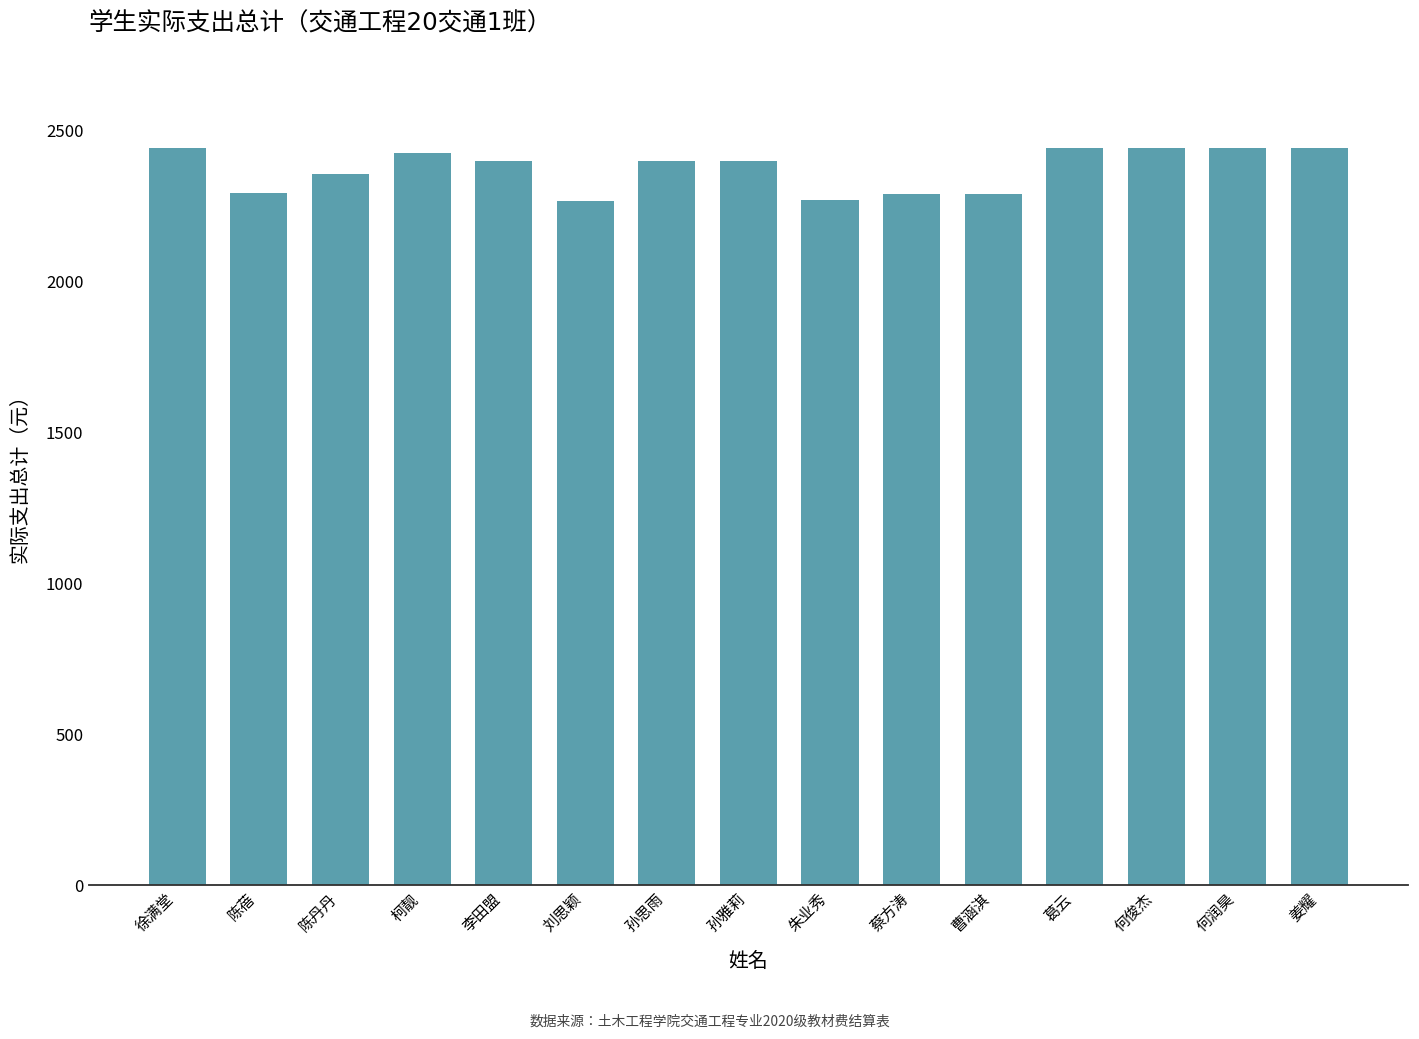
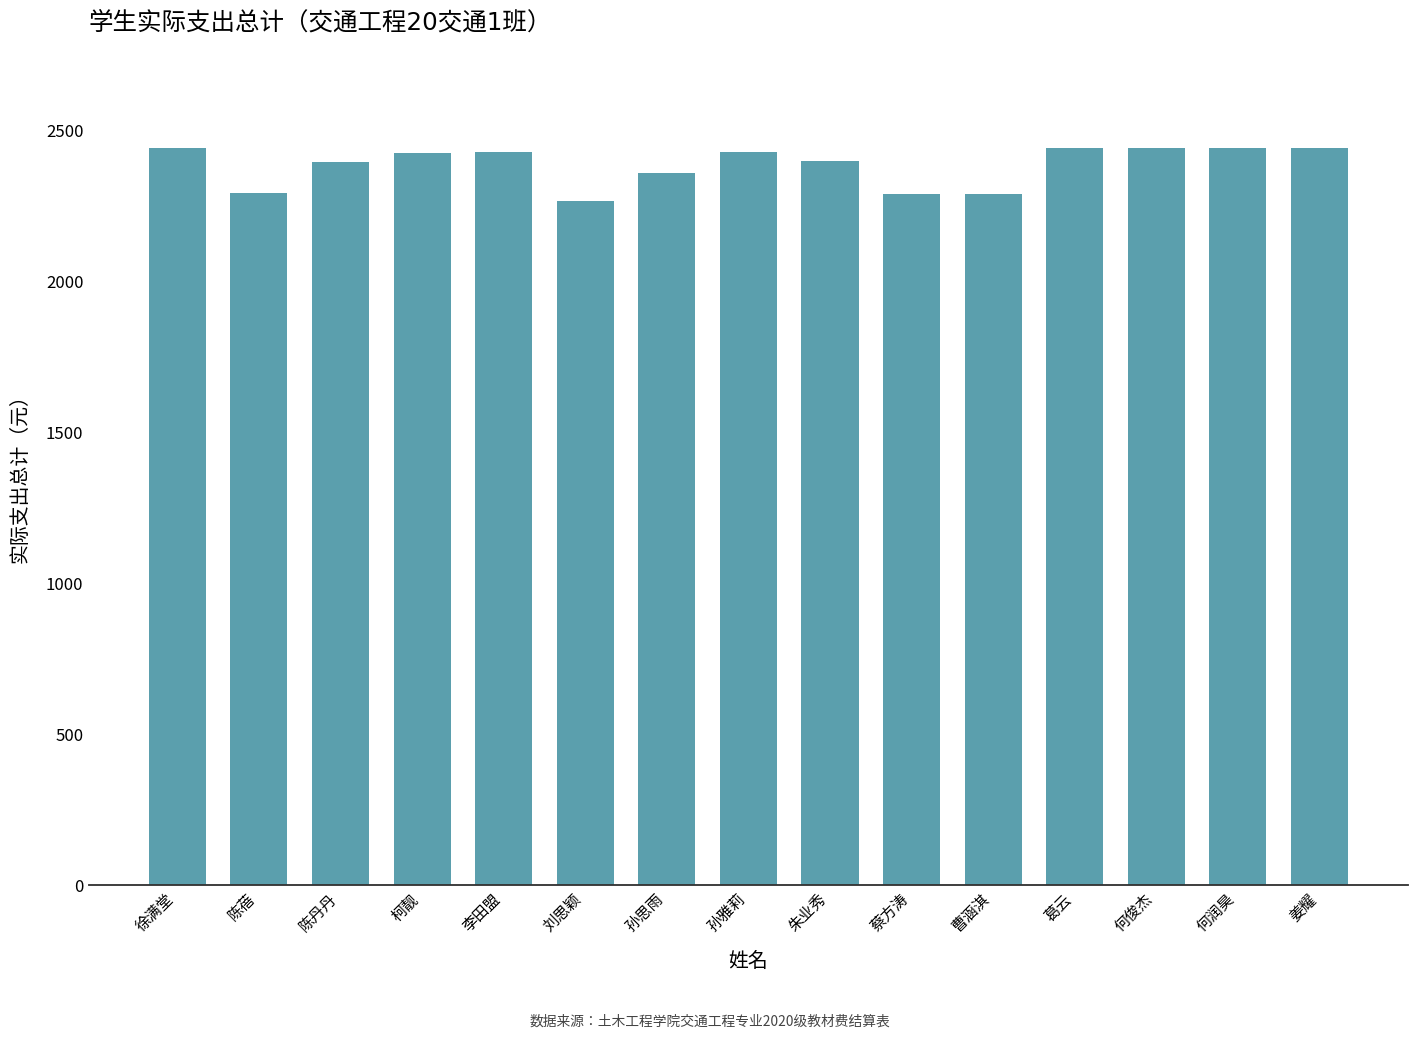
陈丹丹: 2350 -> 2390
李田盟: 2400 -> 2430
孙思雨: 2400 -> 2360
孙雅莉: 2400 -> 2430
朱业秀: 2270 -> 2400
